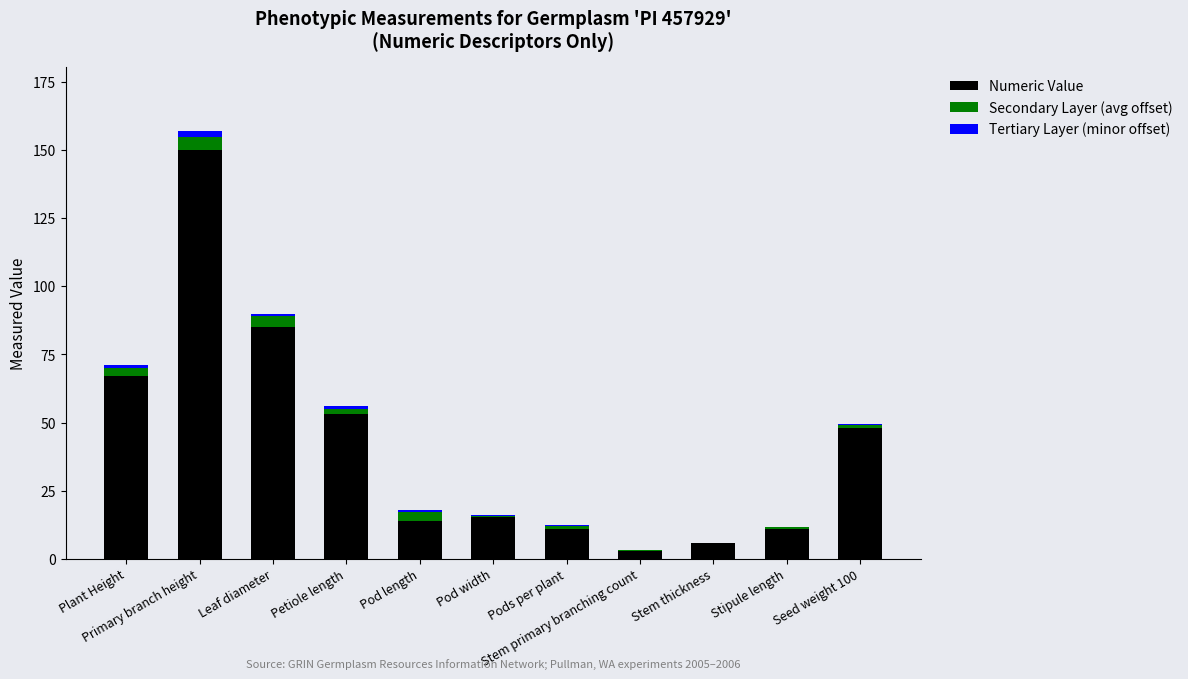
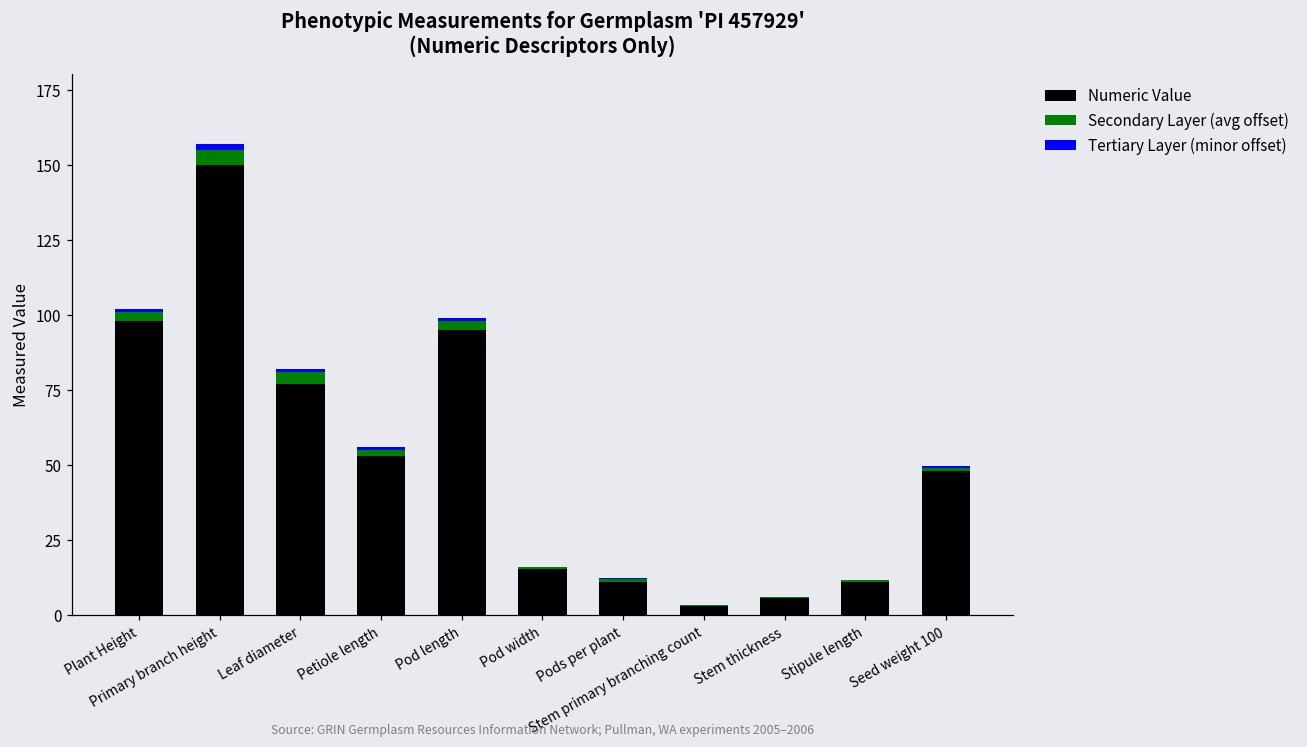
Numeric Value, Plant Height: 67 -> 98
Numeric Value, Leaf diameter: 85 -> 77
Numeric Value, Pod length: 14 -> 95
